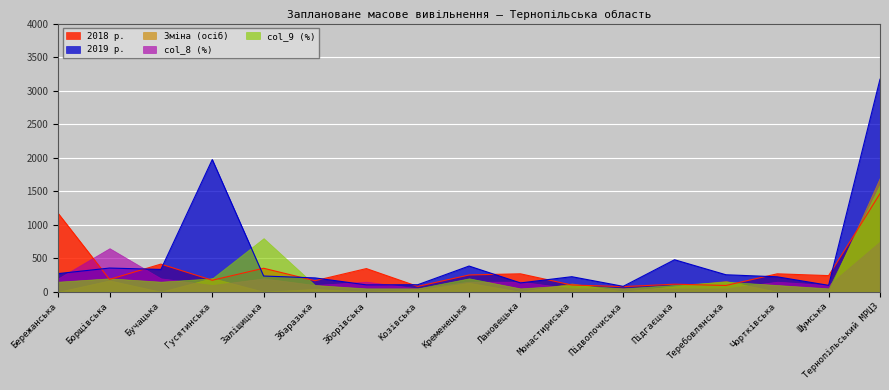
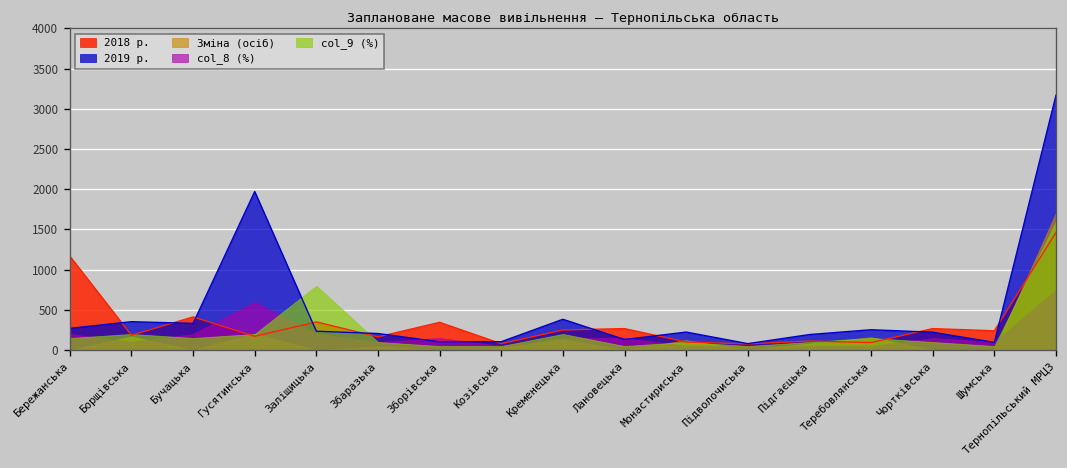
col_8 (%), Борщівська: 700 -> 100
col_8 (%), Гусятинська: 100 -> 600
2019 р., Підгаєцька: 500 -> 200
